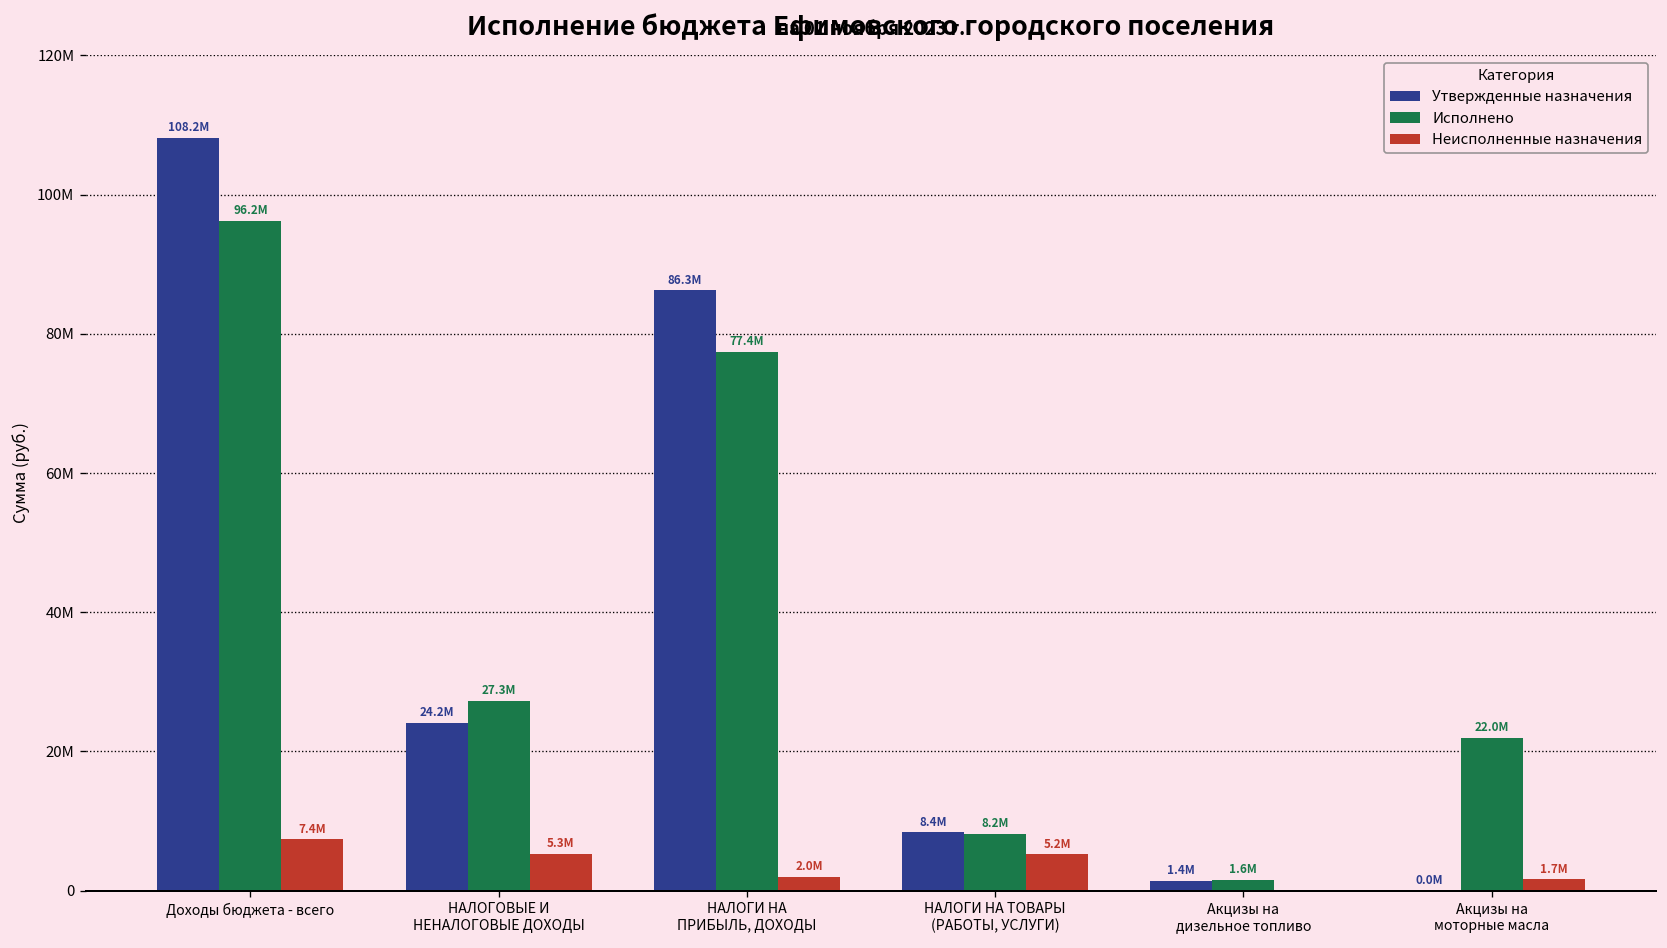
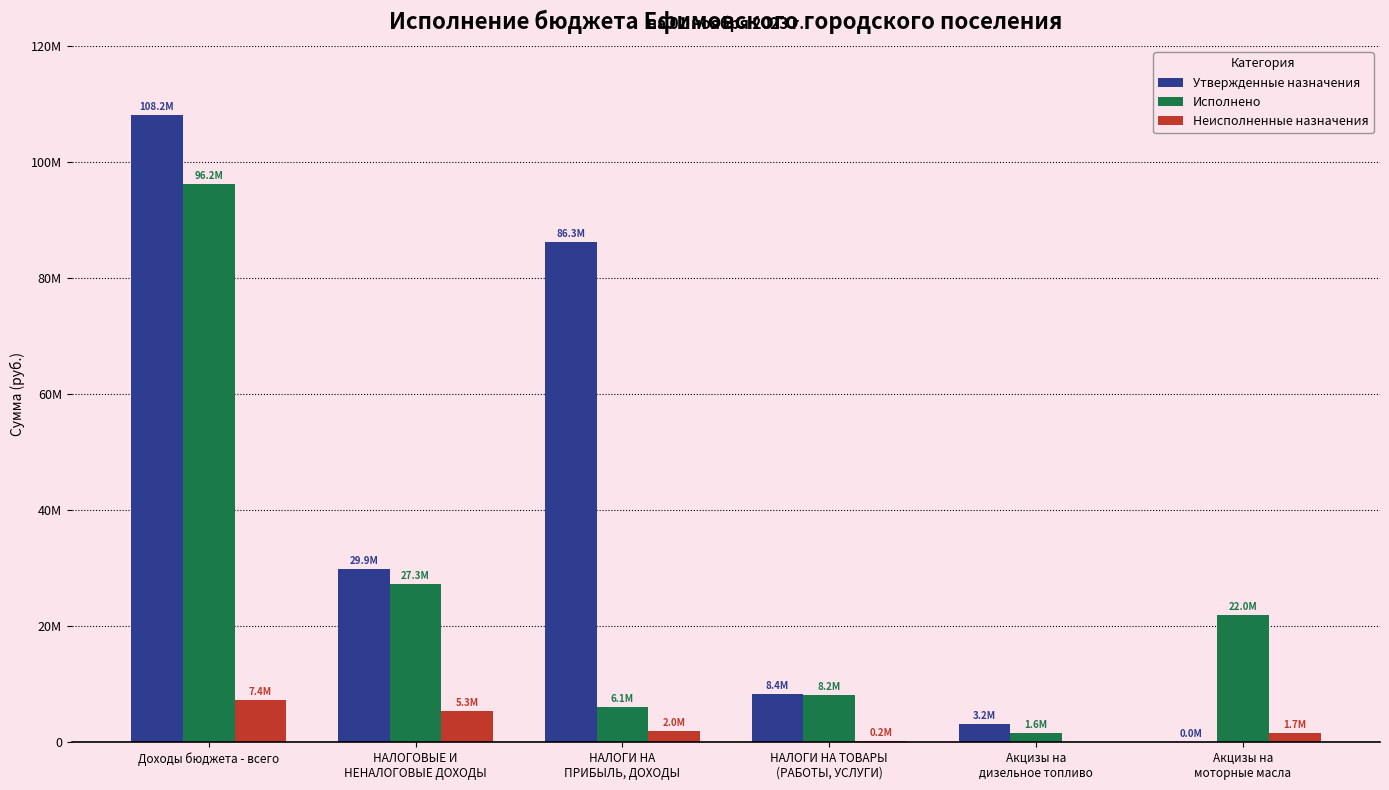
Утвержденные назначения, НАЛОГОВЫЕ И НЕНАЛОГОВЫЕ ДОХОДЫ: 24.2M -> 29.9M
Исполнено, НАЛОГИ НА ПРИБЫЛЬ, ДОХОДЫ: 77.4M -> 6.1M
Неисполненные назначения, НАЛОГИ НА ТОВАРЫ (РАБОТЫ, УСЛУГИ): 5.2M -> 0.2M
Утвержденные назначения, Акцизы на дизельное топливо: 1.4M -> 3.2M
